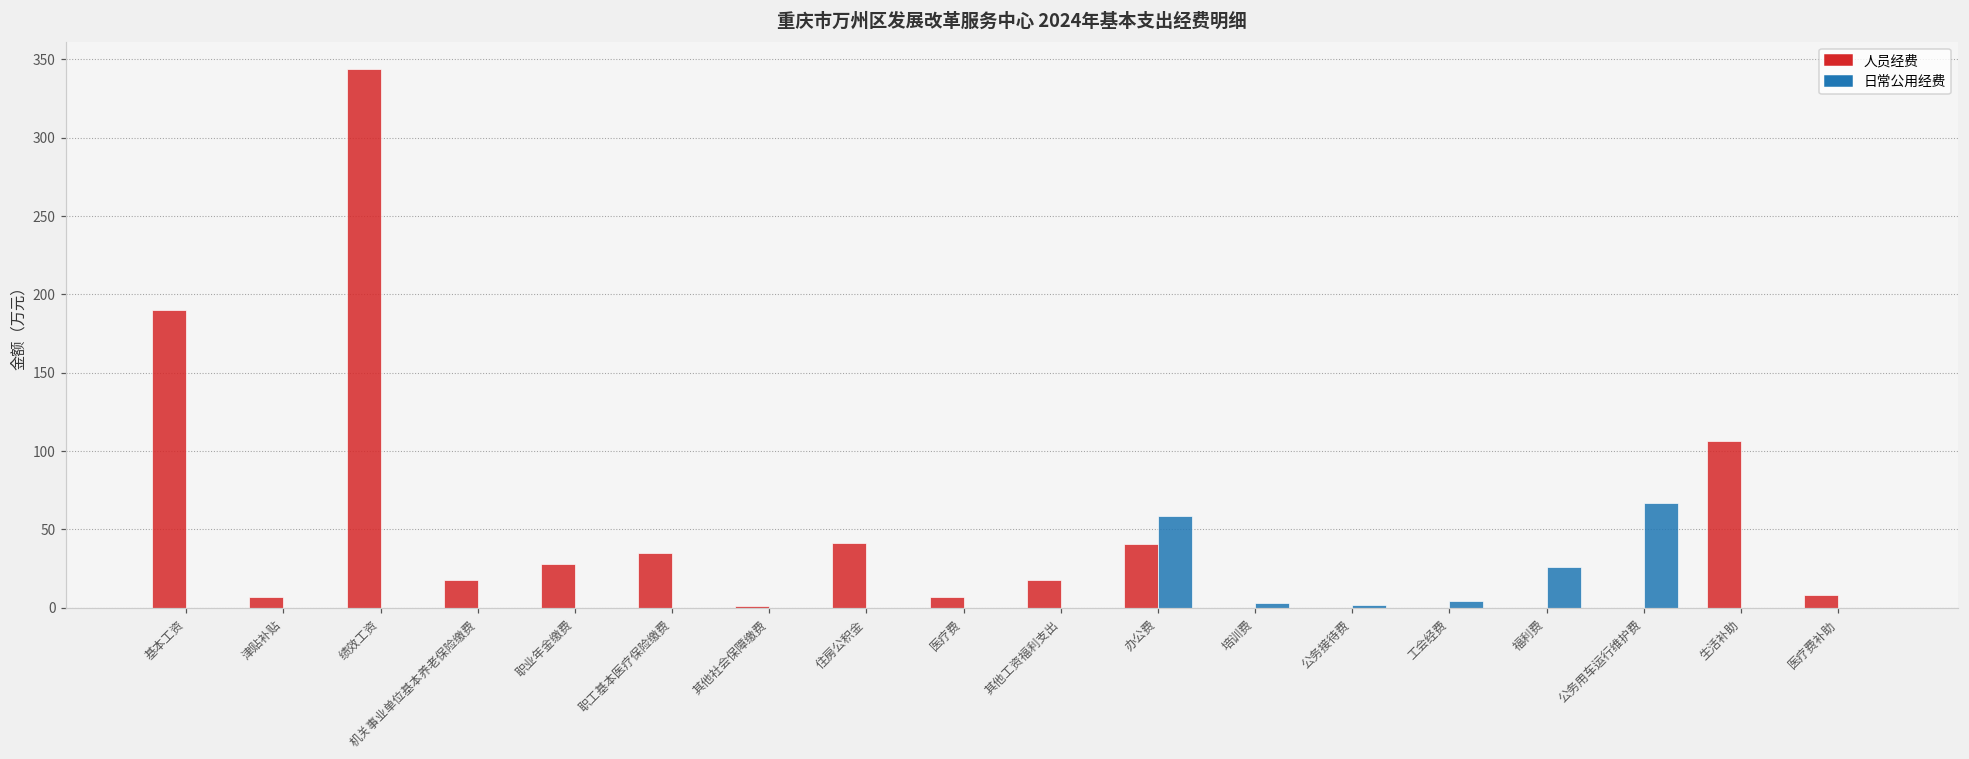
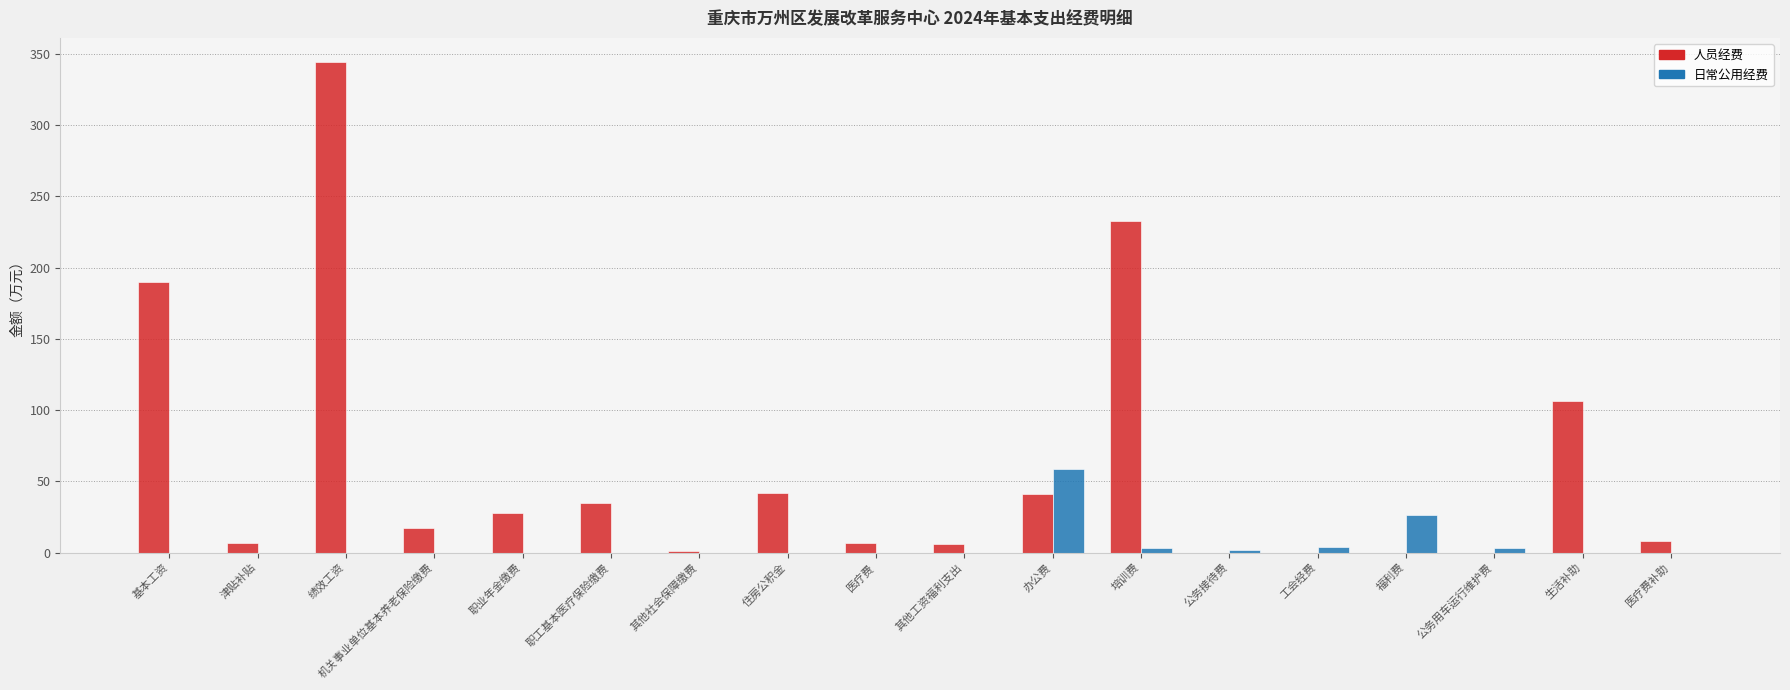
人员经费, 其他工资福利支出: 18 -> 6
人员经费, 培训费: 0 -> 233
日常公用经费, 公务用车运行维护费: 67 -> 3
